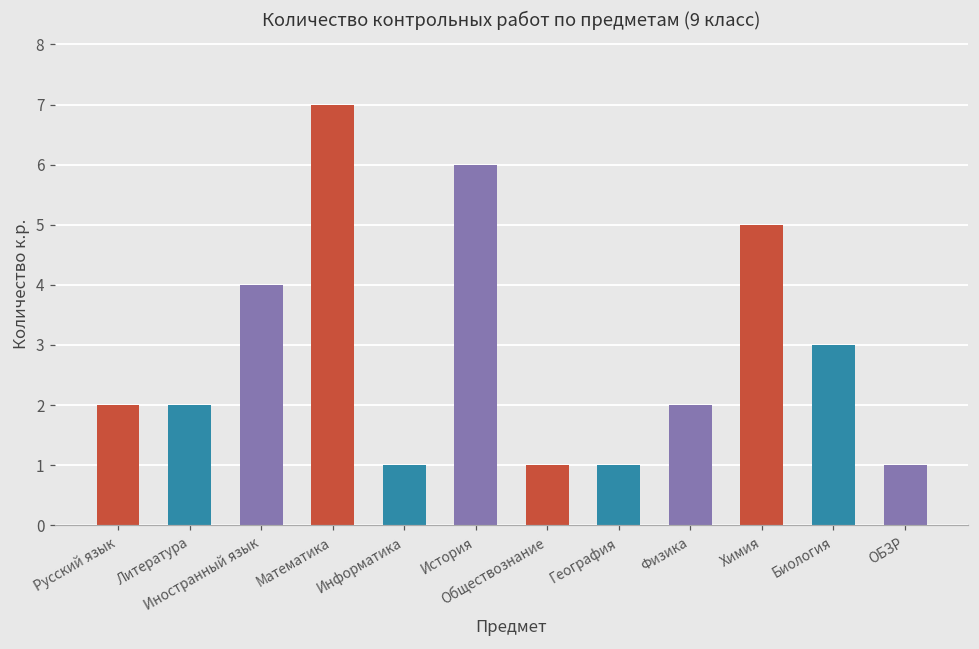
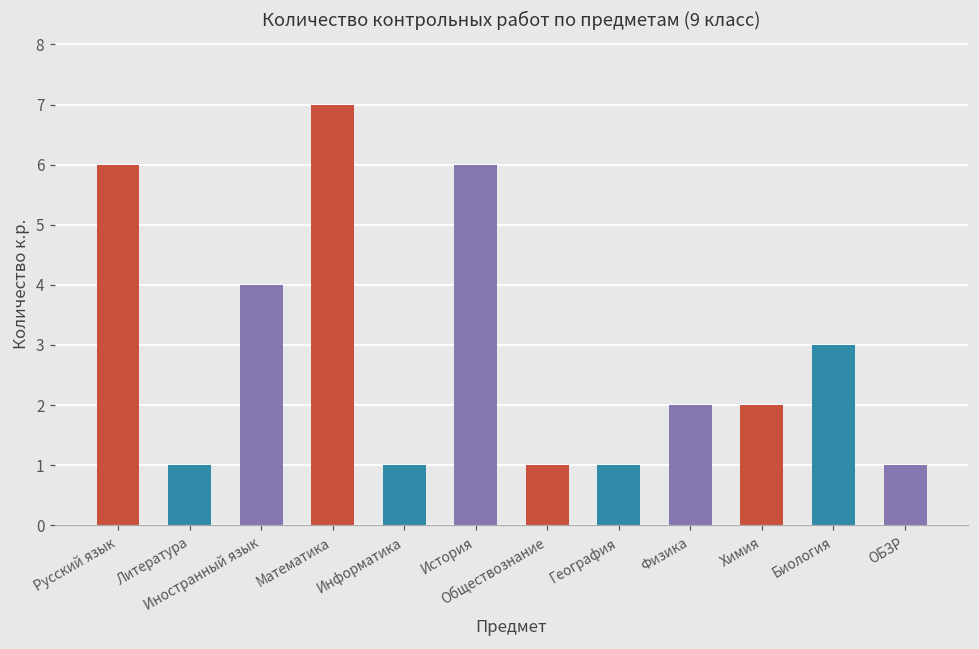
Русский язык: 2 -> 6
Литература: 2 -> 1
Химия: 5 -> 2
